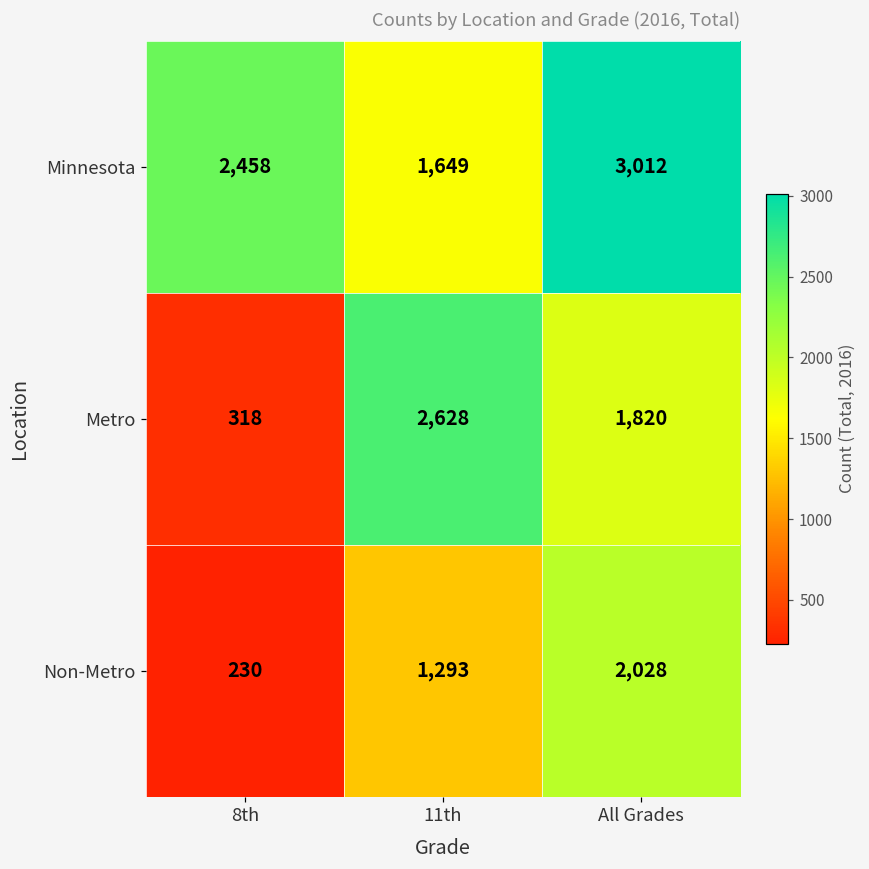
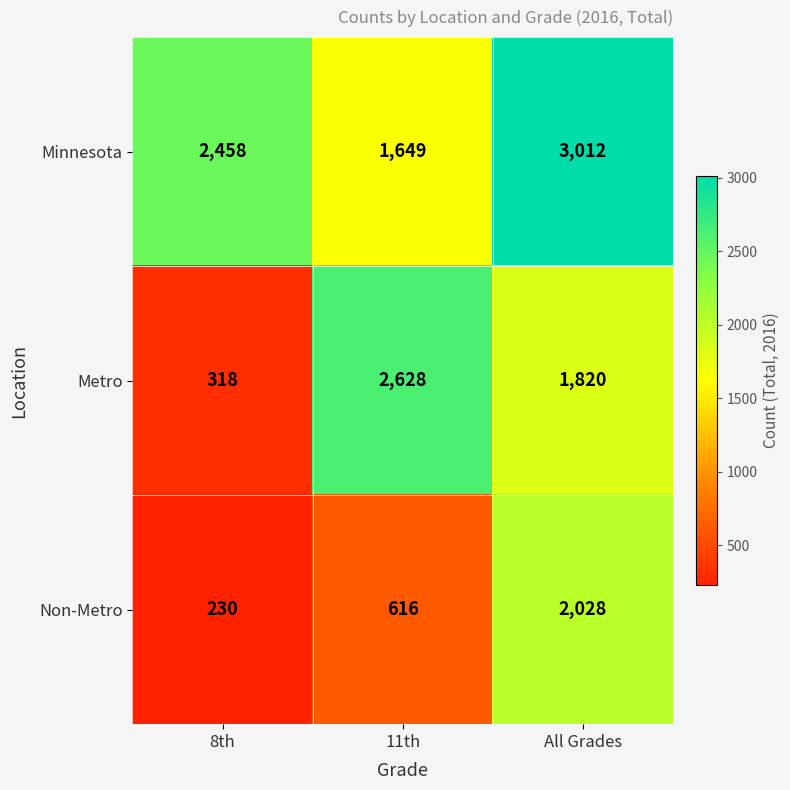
Non-Metro, 11th: 1,293 -> 616
